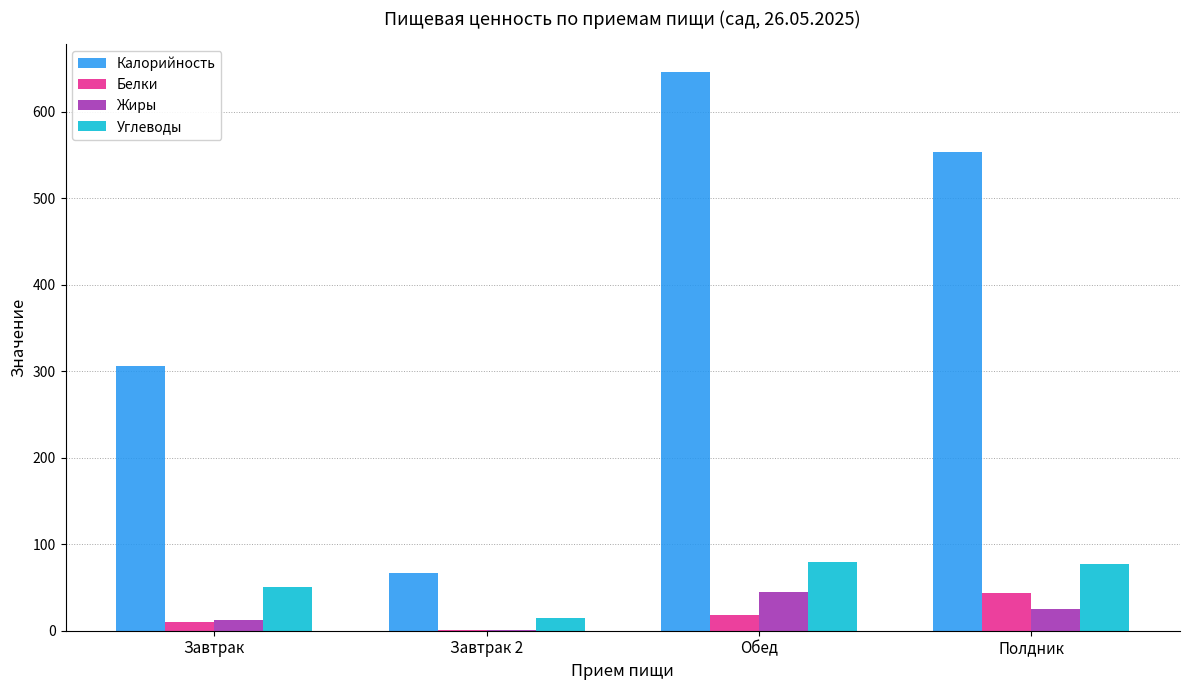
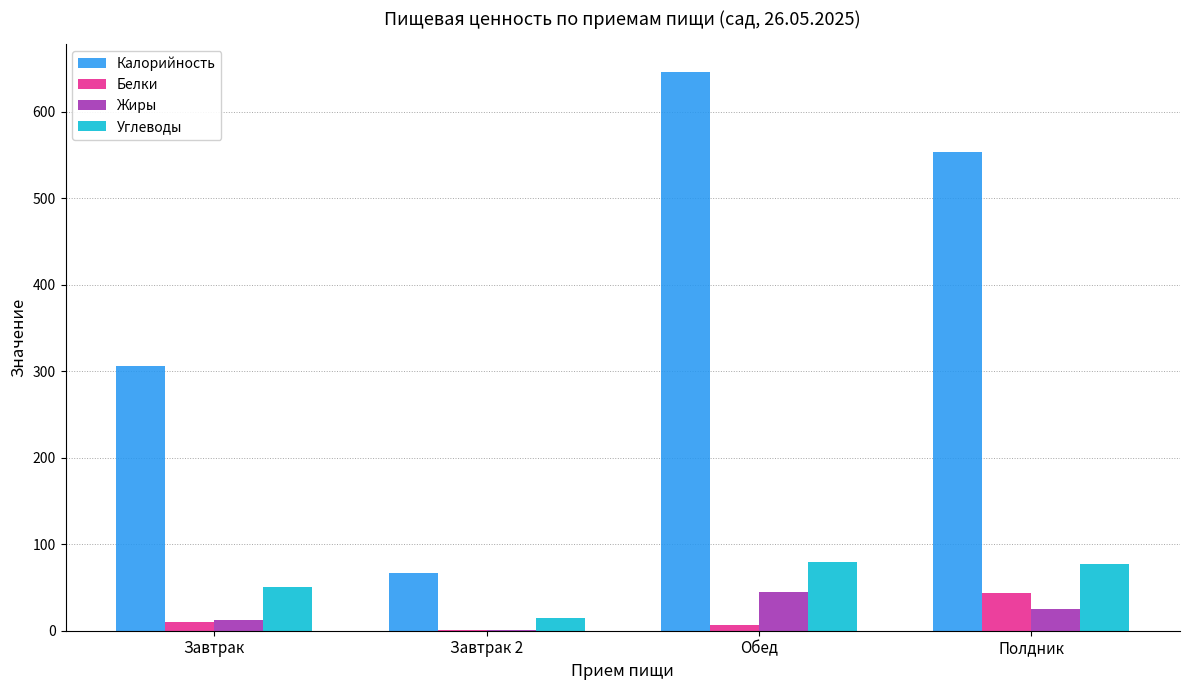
Белки, Обед: 20 -> 10
